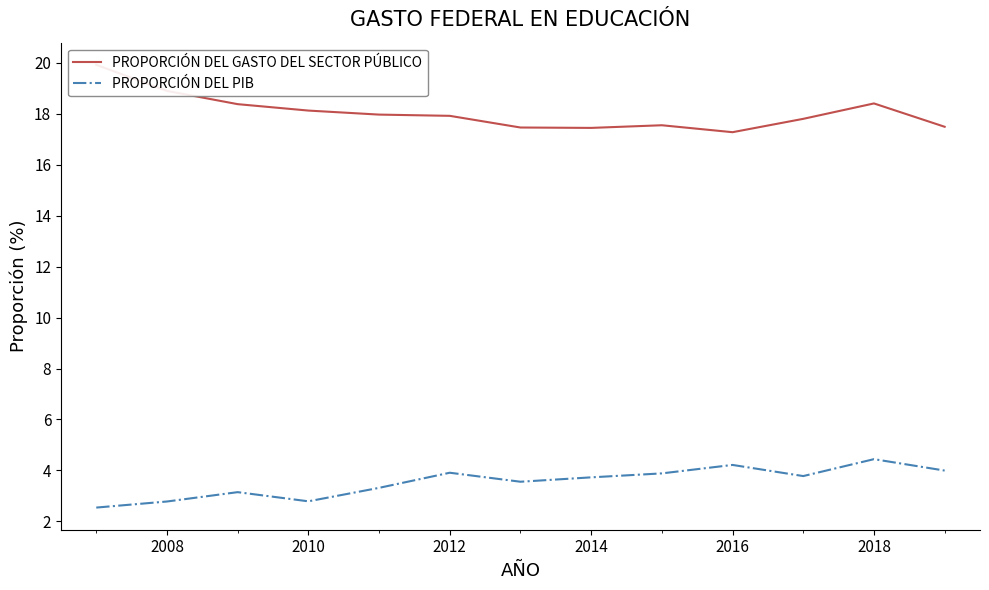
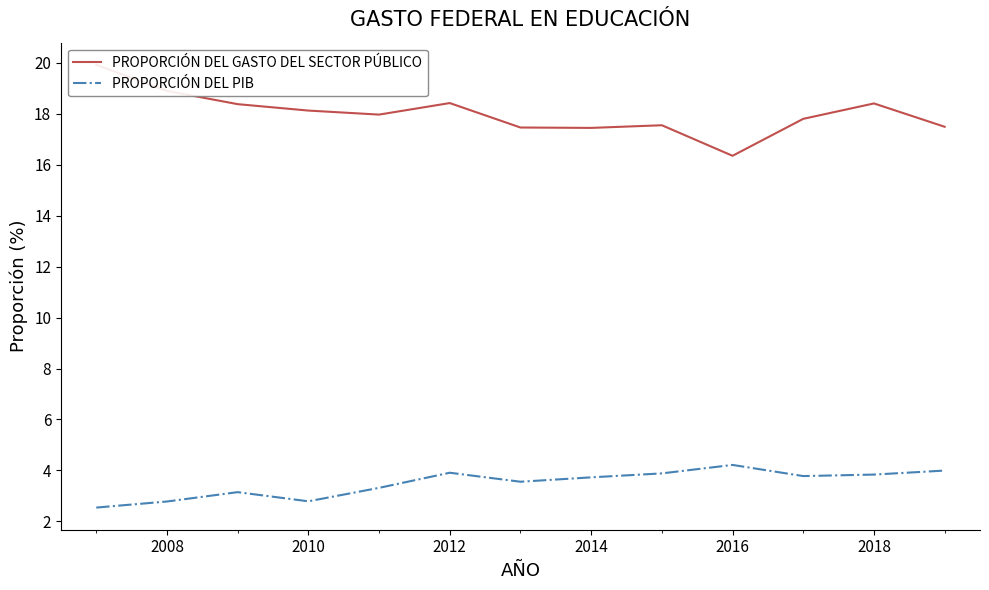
PROPORCIÓN DEL GASTO DEL SECTOR PÚBLICO, 2012: 17.9 -> 18.4
PROPORCIÓN DEL GASTO DEL SECTOR PÚBLICO, 2016: 17.3 -> 16.3
PROPORCIÓN DEL PIB, 2018: 4.4 -> 3.8
